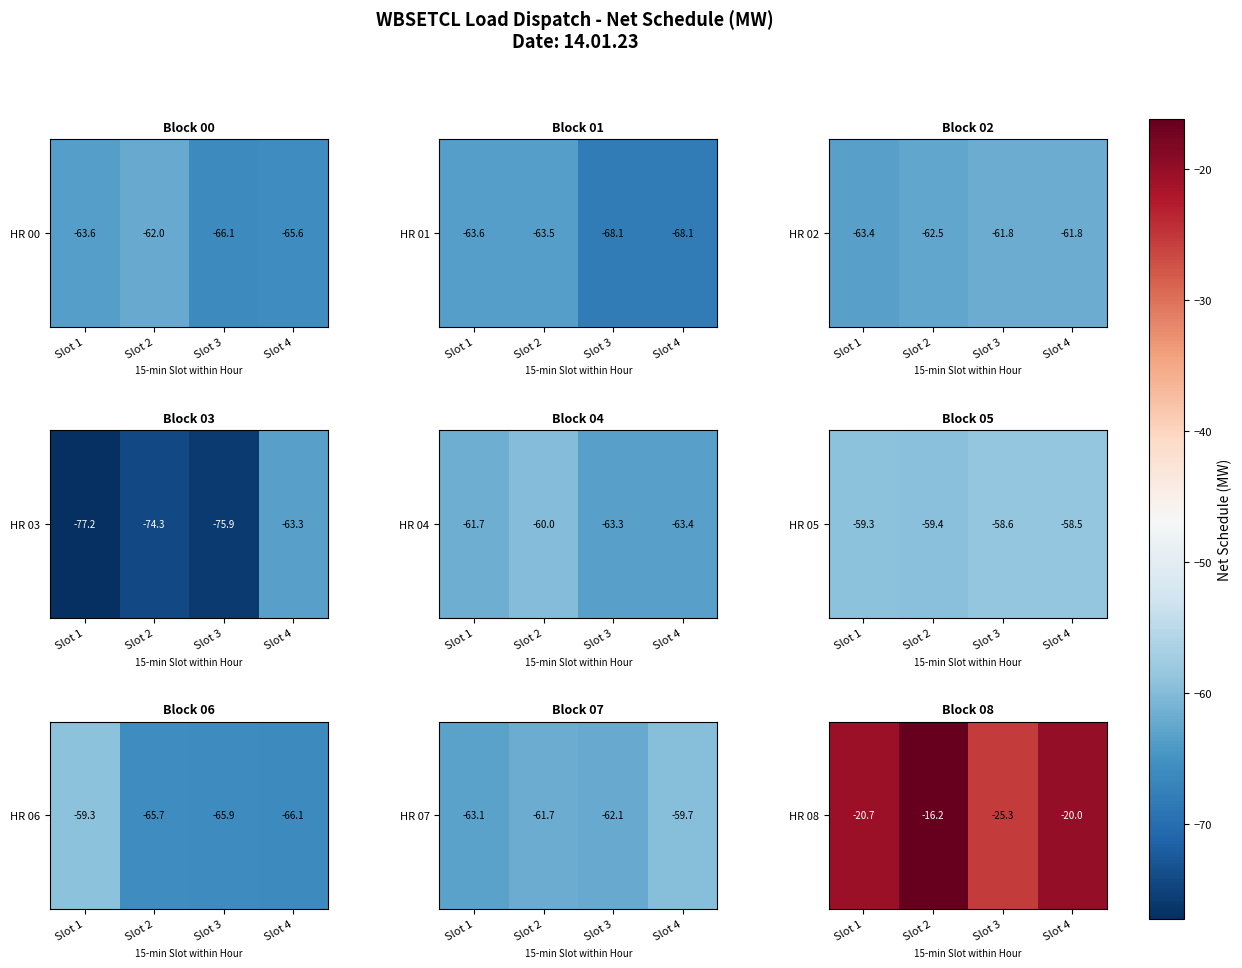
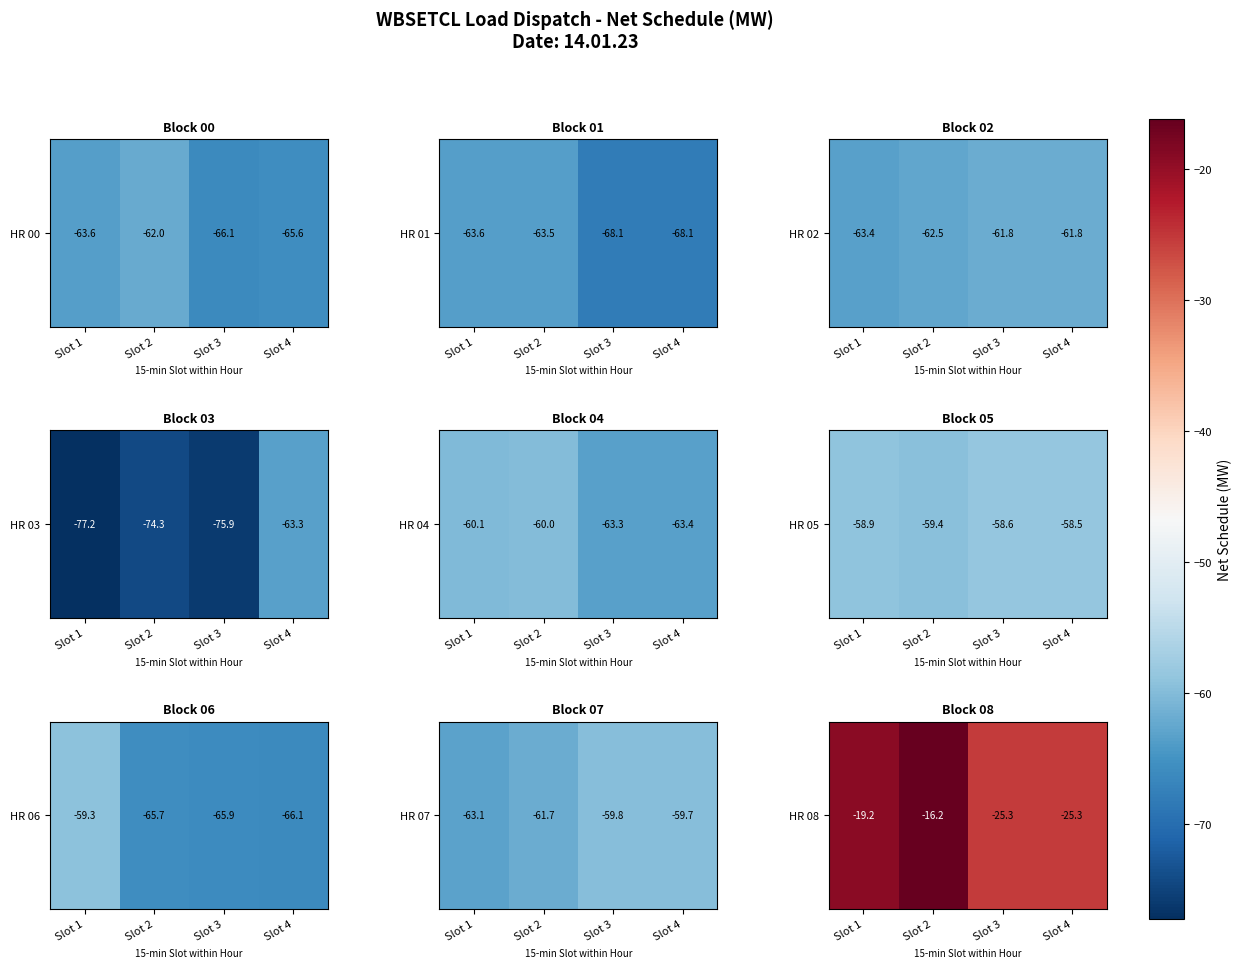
Block 04, HR 04, Slot 1: -61.7 -> -60.1
Block 05, HR 05, Slot 1: -59.3 -> -58.9
Block 07, HR 07, Slot 3: -62.1 -> -59.8
Block 08, HR 08, Slot 1: -20.7 -> -19.2
Block 08, HR 08, Slot 4: -20.0 -> -25.3
